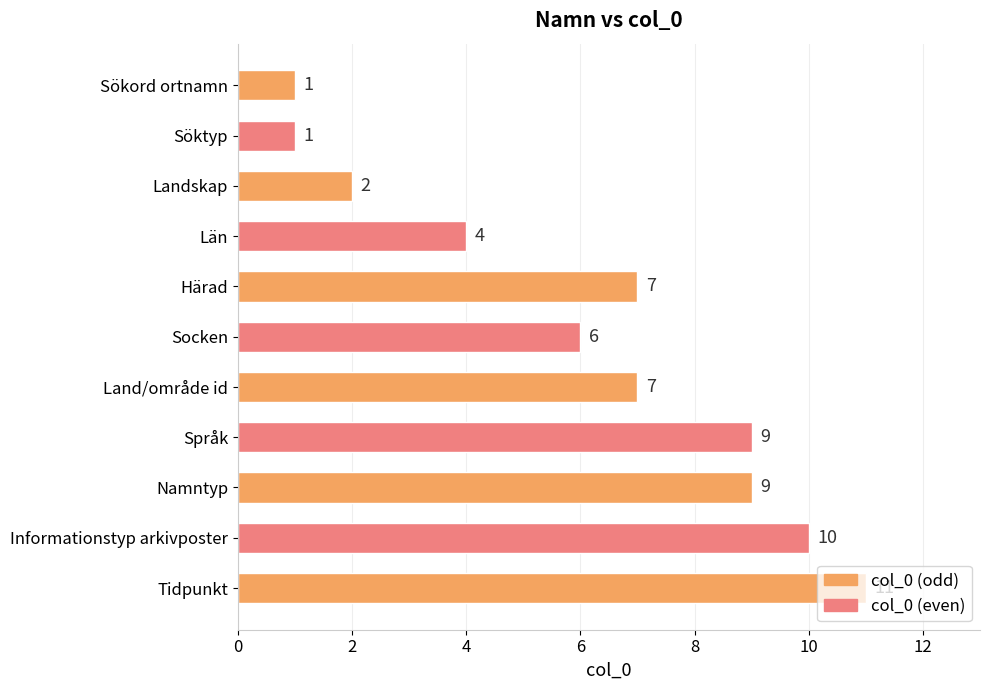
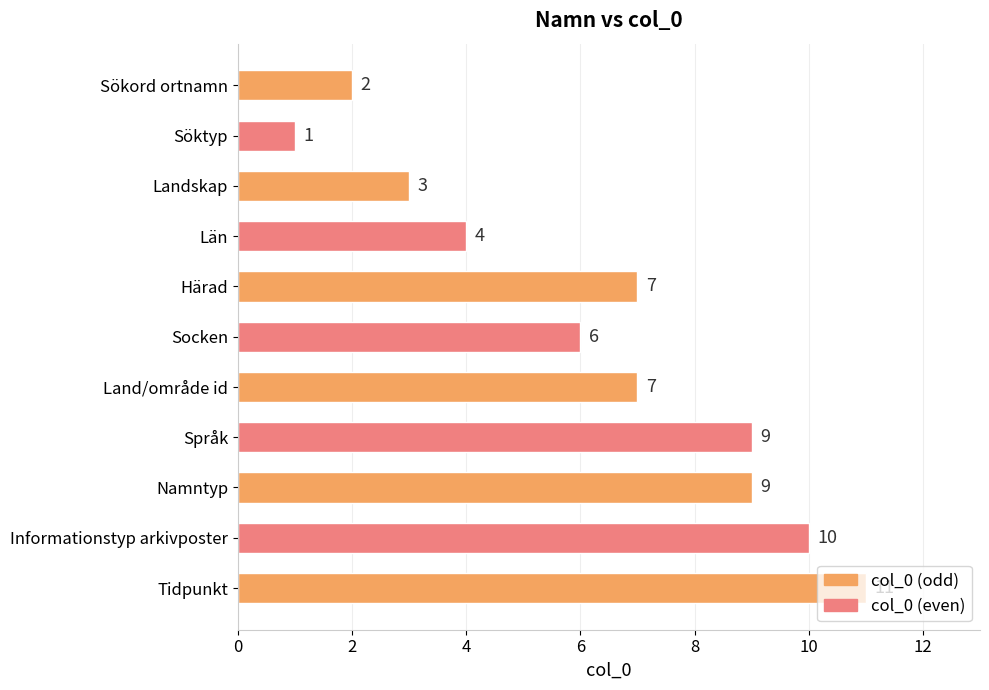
Sökord ortnamn: 1 -> 2
Landskap: 2 -> 3
